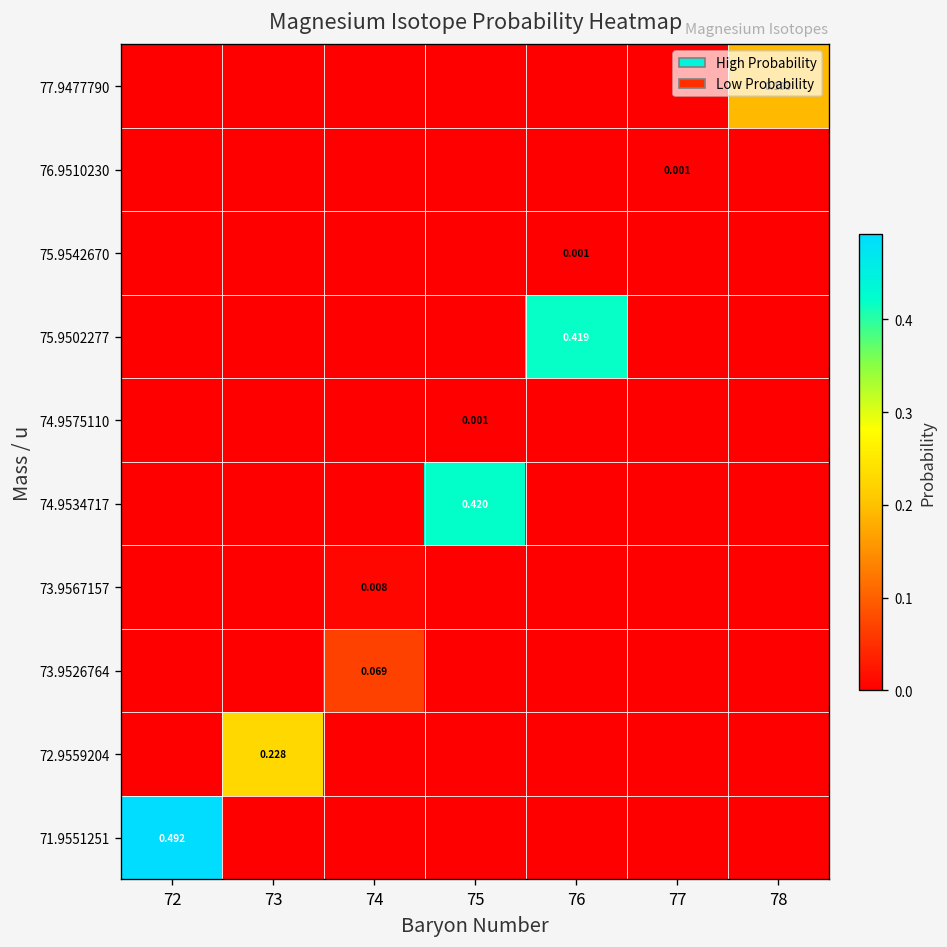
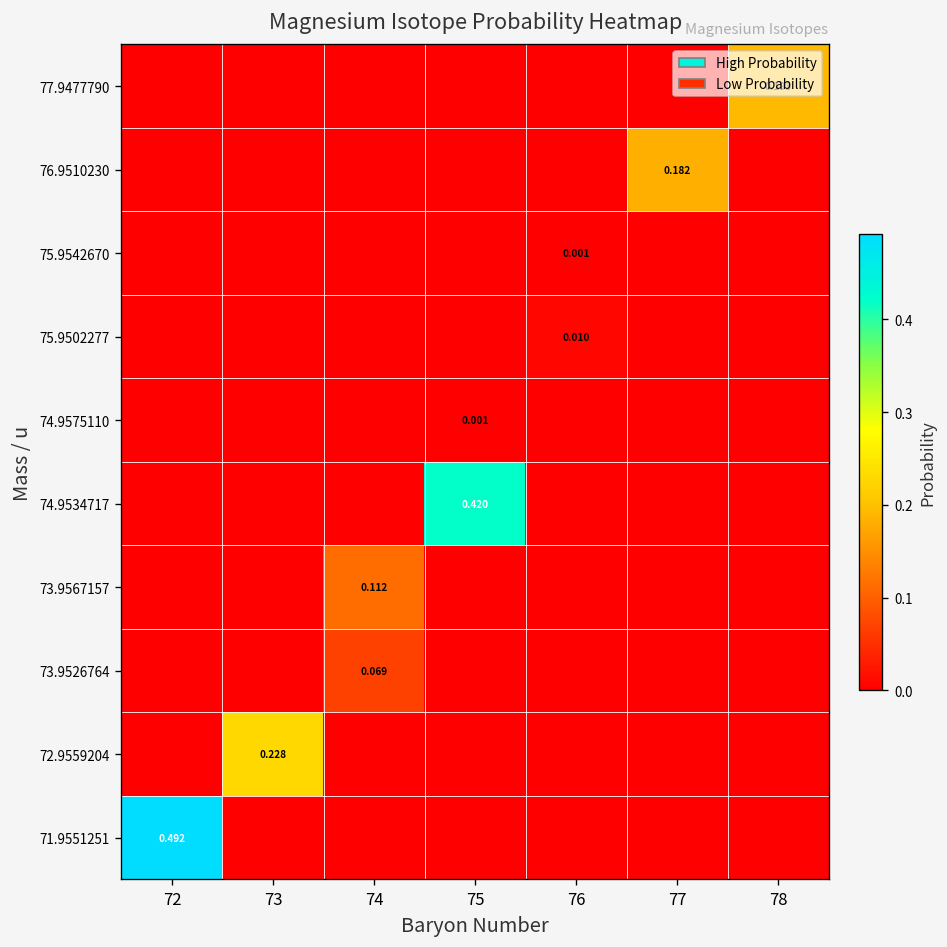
76.9510230, 77: 0.001 -> 0.182
75.9502277, 76: 0.419 -> 0.010
73.9567157, 74: 0.008 -> 0.112
